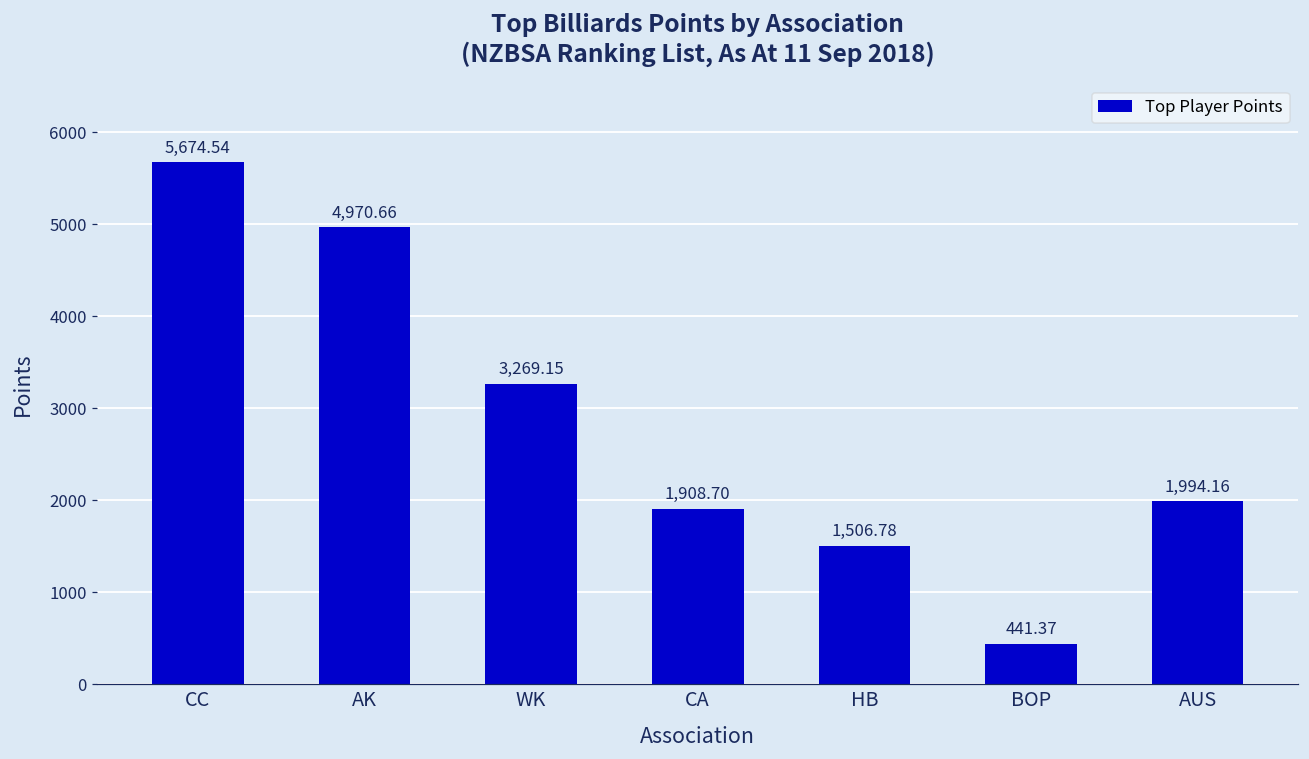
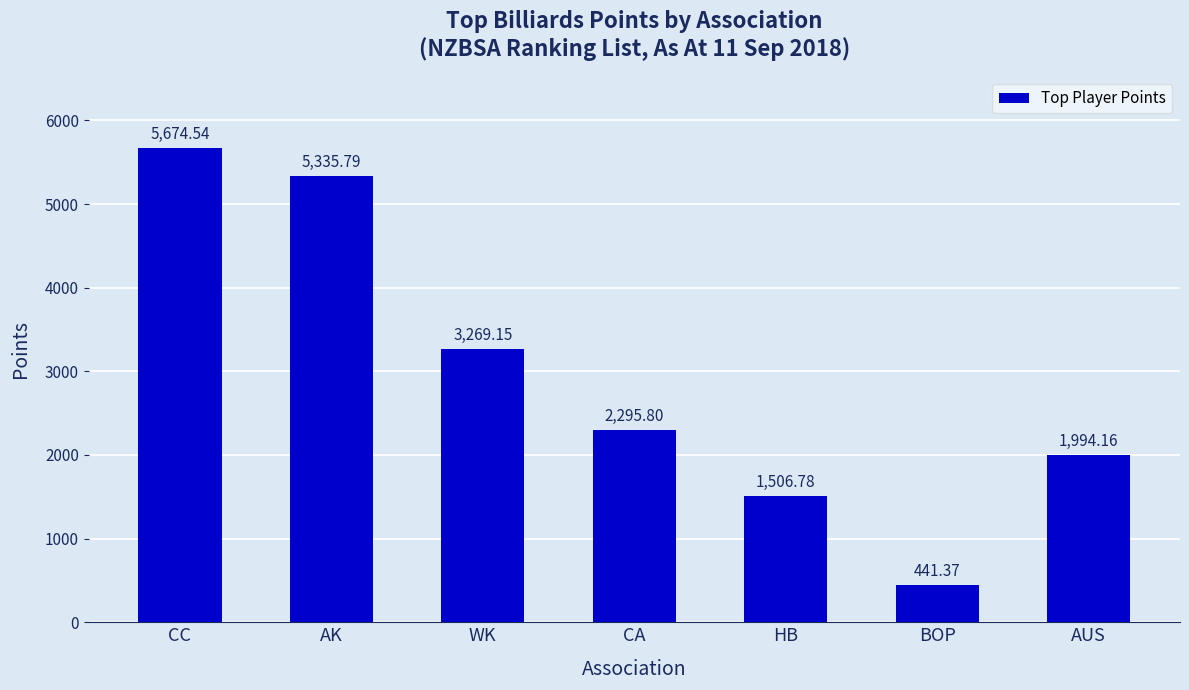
AK: 4,970.66 -> 5,335.79
CA: 1,908.70 -> 2,295.80
